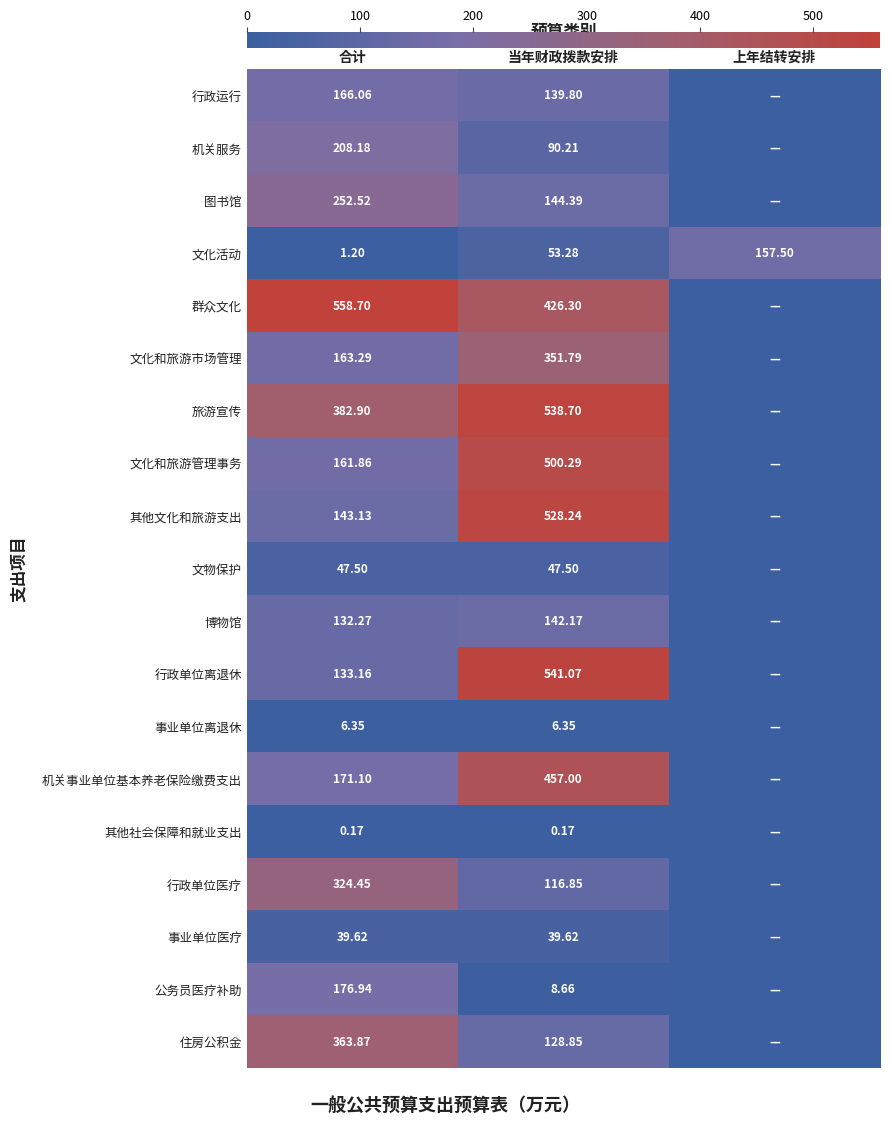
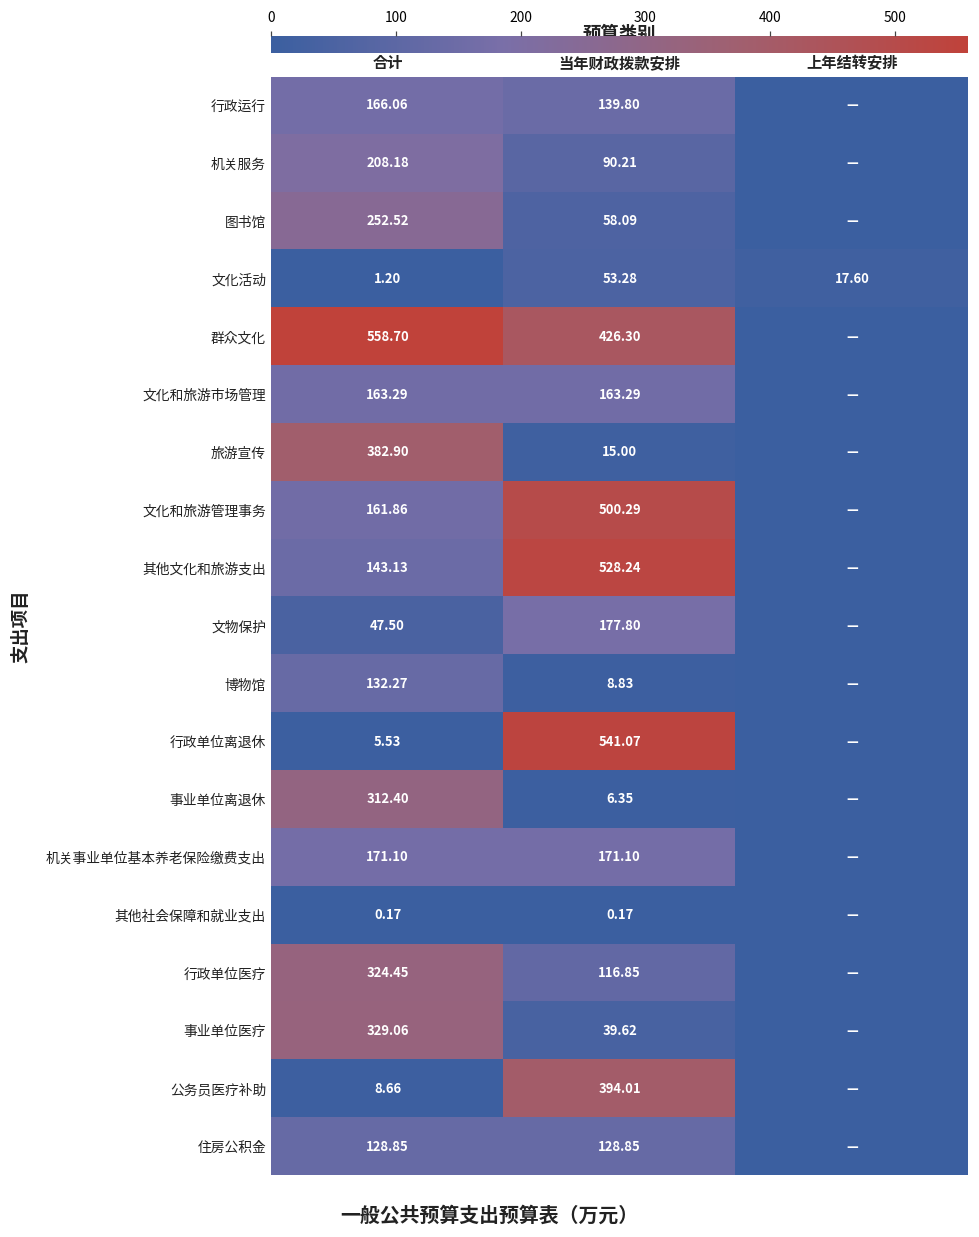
图书馆, 当年财政拨款安排: 144.39 -> 58.09
文化活动, 上年结转安排: 157.50 -> 17.60
文化和旅游市场管理, 当年财政拨款安排: 351.79 -> 163.29
旅游宣传, 当年财政拨款安排: 538.70 -> 15.00
文物保护, 当年财政拨款安排: 47.50 -> 177.80
博物馆, 当年财政拨款安排: 142.17 -> 8.83
行政单位离退休, 合计: 133.16 -> 5.53
事业单位离退休, 合计: 6.35 -> 312.40
机关事业单位基本养老保险缴费支出, 当年财政拨款安排: 457.00 -> 171.10
事业单位医疗, 合计: 39.62 -> 329.06
公务员医疗补助, 合计: 176.94 -> 8.66
公务员医疗补助, 当年财政拨款安排: 8.66 -> 394.01
住房公积金, 合计: 363.87 -> 128.85
